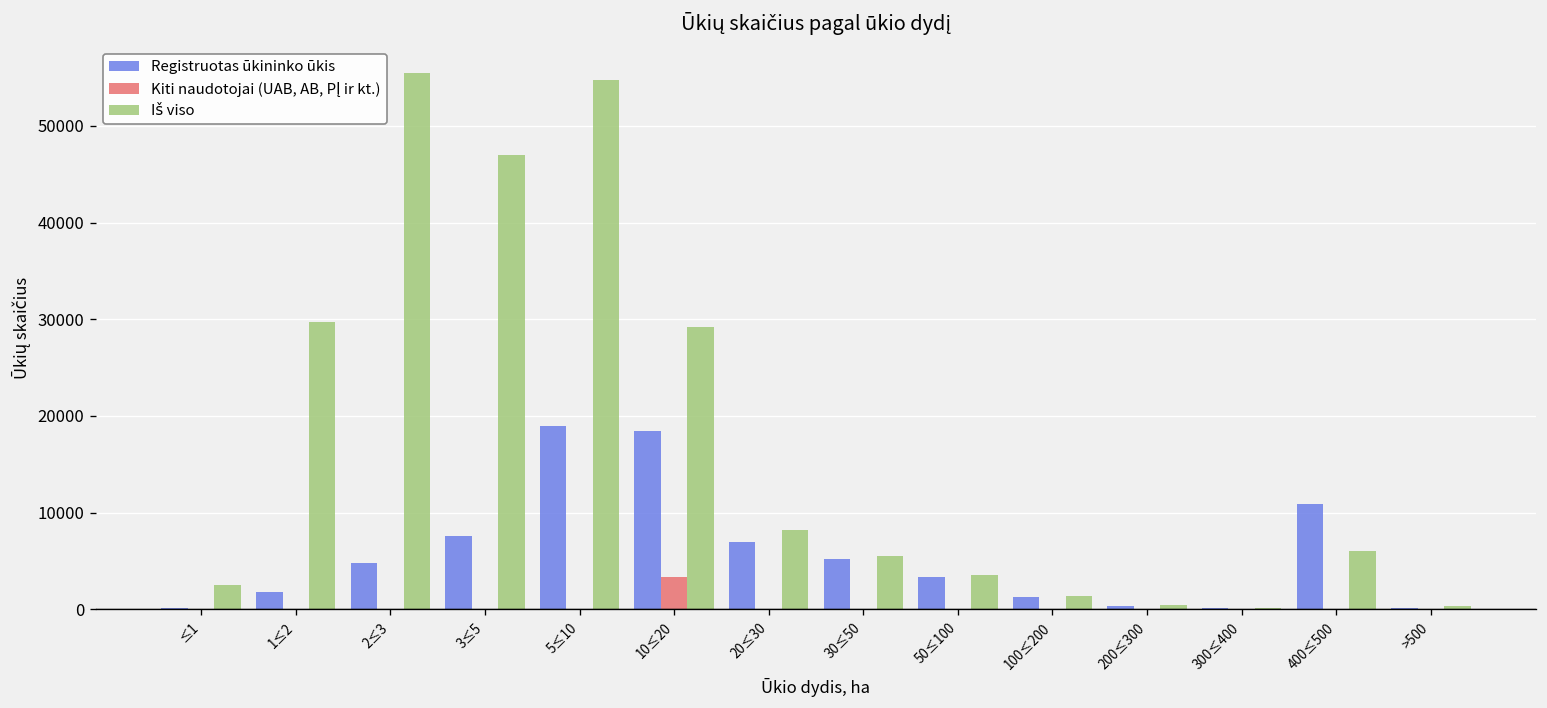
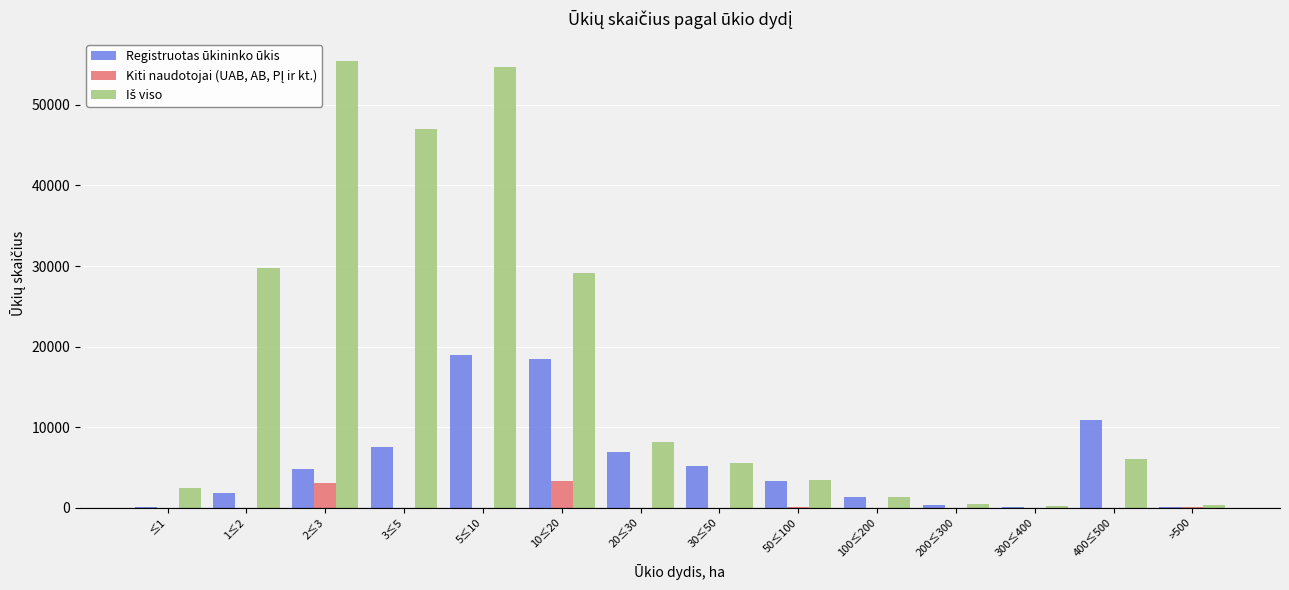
Kiti naudotojai (UAB, AB, PĮ ir kt.), 2≤3: 0 -> 3000
